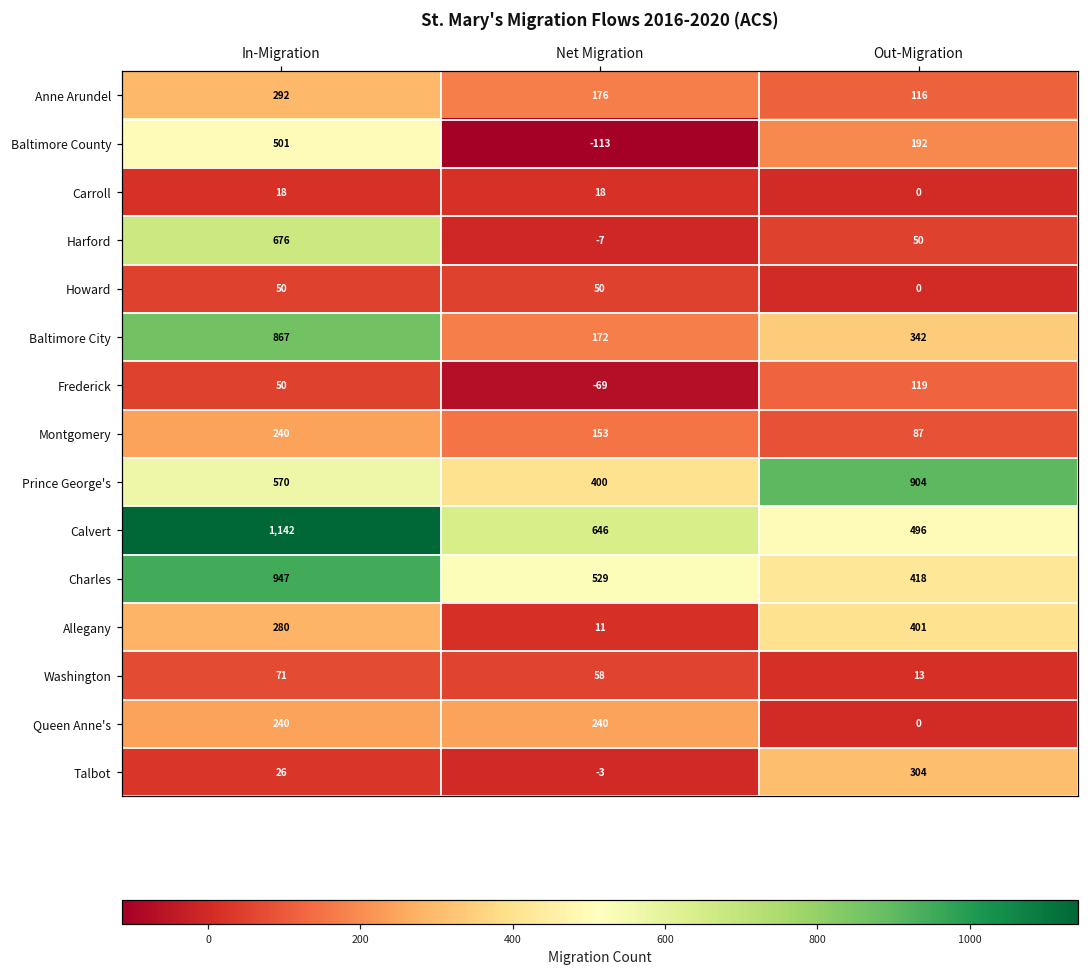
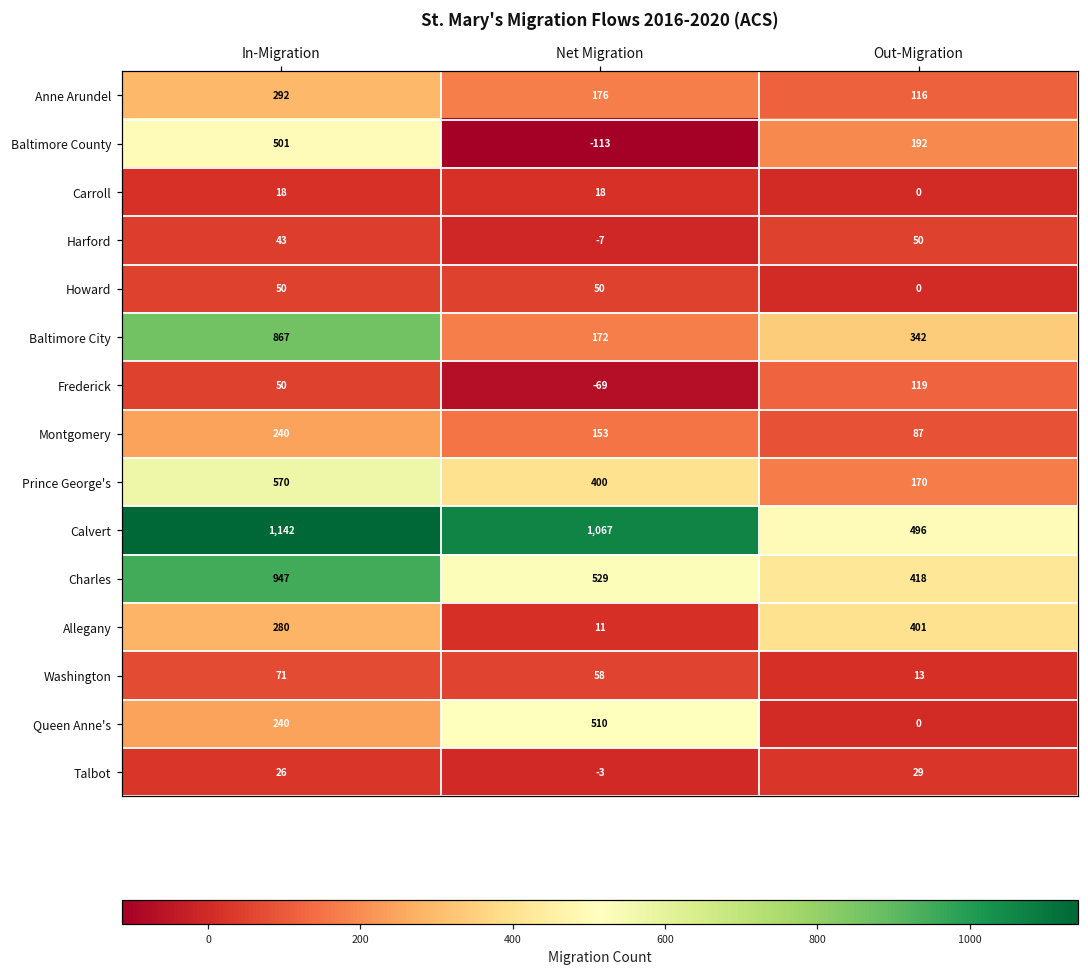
Harford, In-Migration: 676 -> 43
Prince George's, Out-Migration: 904 -> 170
Calvert, Net Migration: 646 -> 1,067
Queen Anne's, Net Migration: 240 -> 510
Talbot, Out-Migration: 304 -> 29
